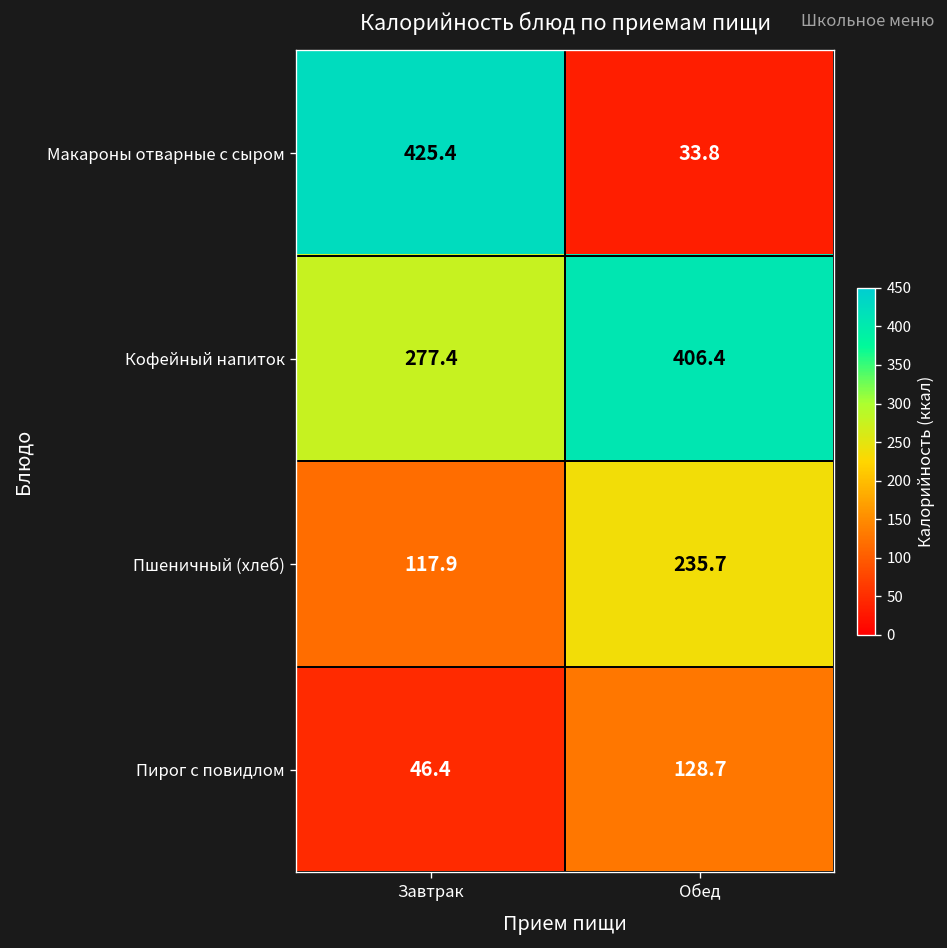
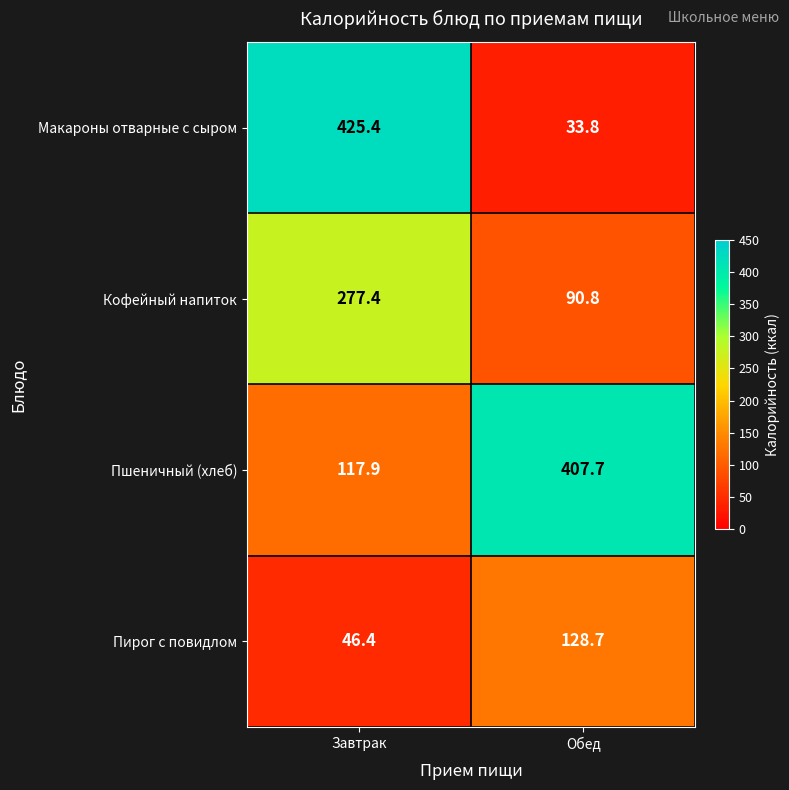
Кофейный напиток, Обед: 406.4 -> 90.8
Пшеничный (хлеб), Обед: 235.7 -> 407.7
